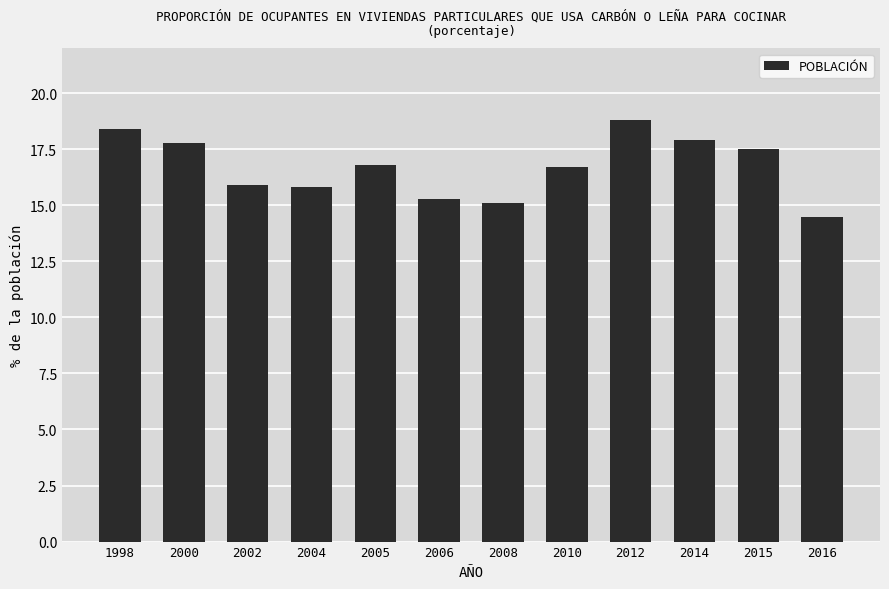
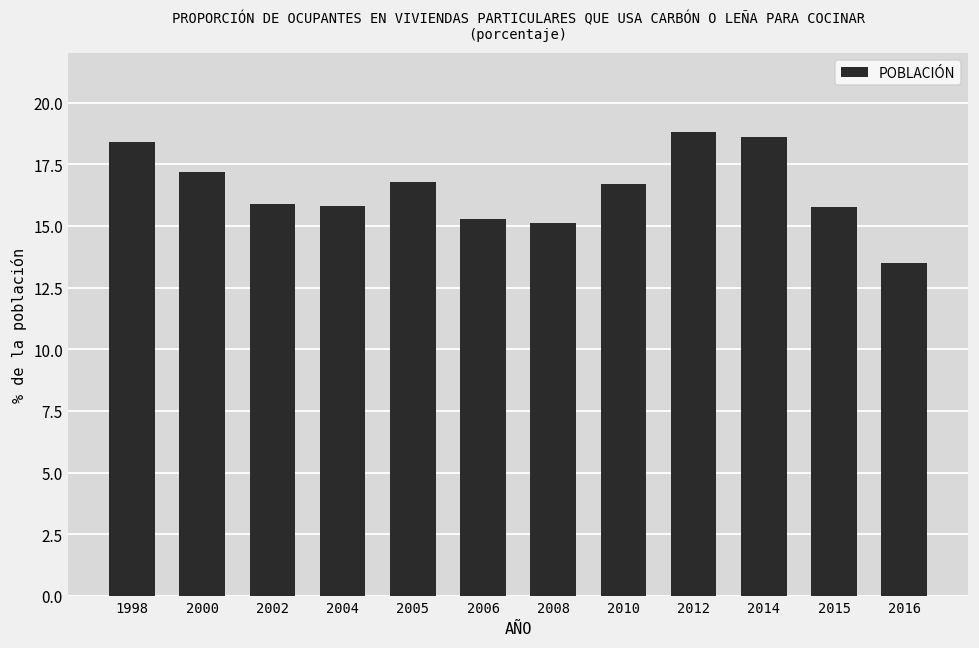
2000: 17.8 -> 17.2
2014: 17.9 -> 18.6
2015: 17.5 -> 15.8
2016: 14.5 -> 13.5
